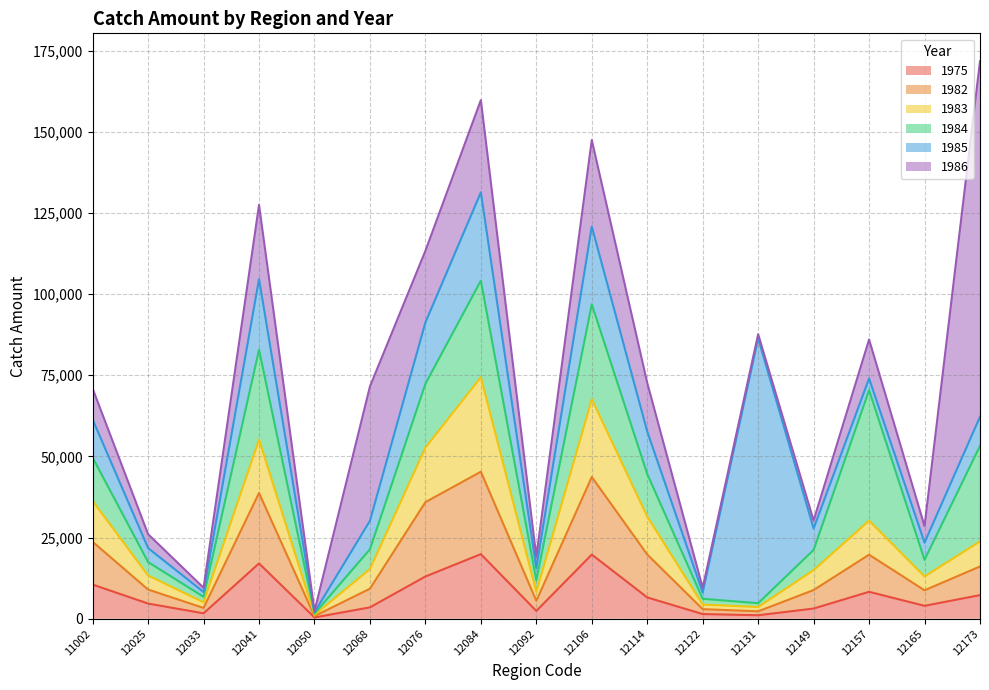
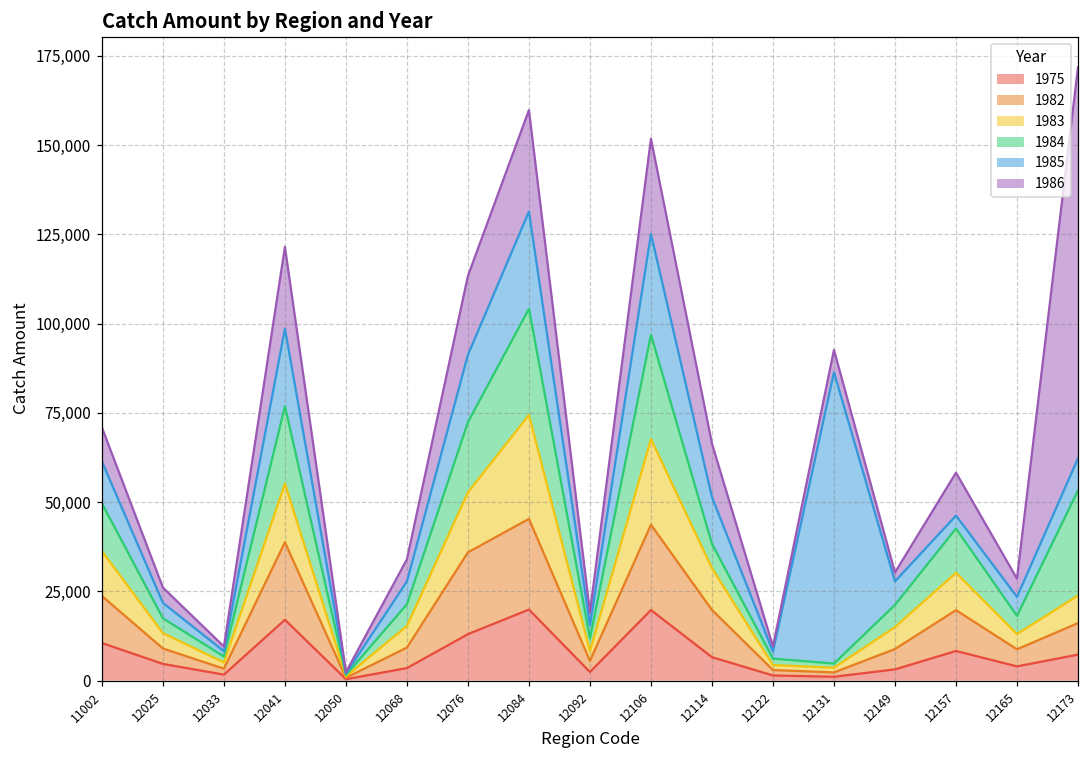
1984, 12041: 28,000 -> 22,000
1985, 12068: 9,000 -> 6,000
1986, 12068: 41,000 -> 6,000
1985, 12106: 24,000 -> 28,000
1984, 12114: 13,000 -> 7,000
1986, 12131: 1,000 -> 6,000
1984, 12157: 40,000 -> 12,000
